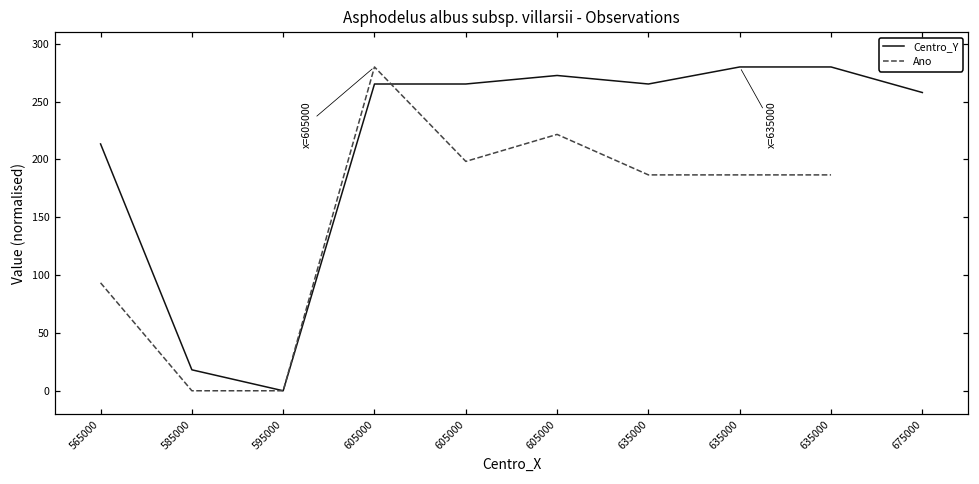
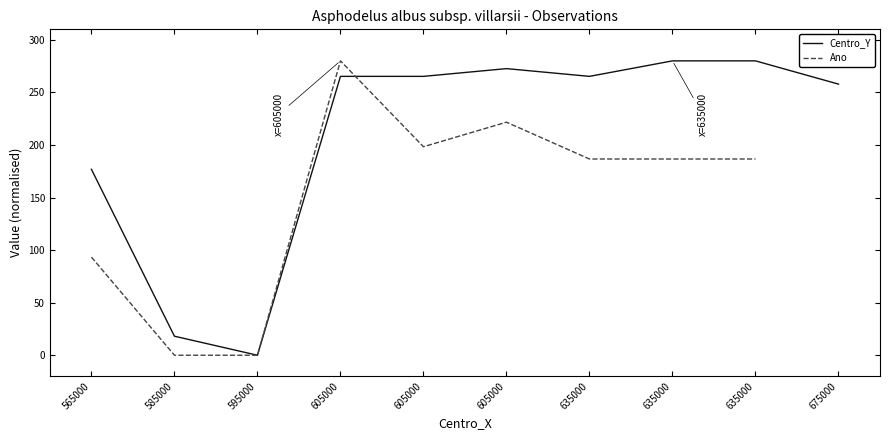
Centro_Y, 565000: 213 -> 177
